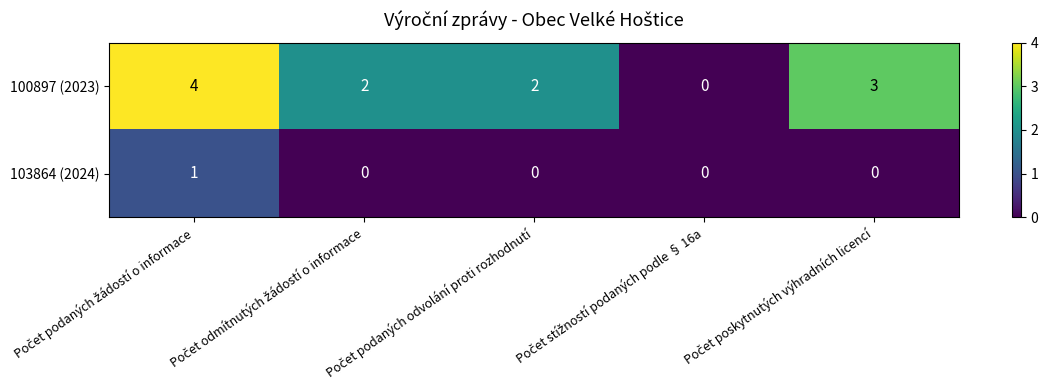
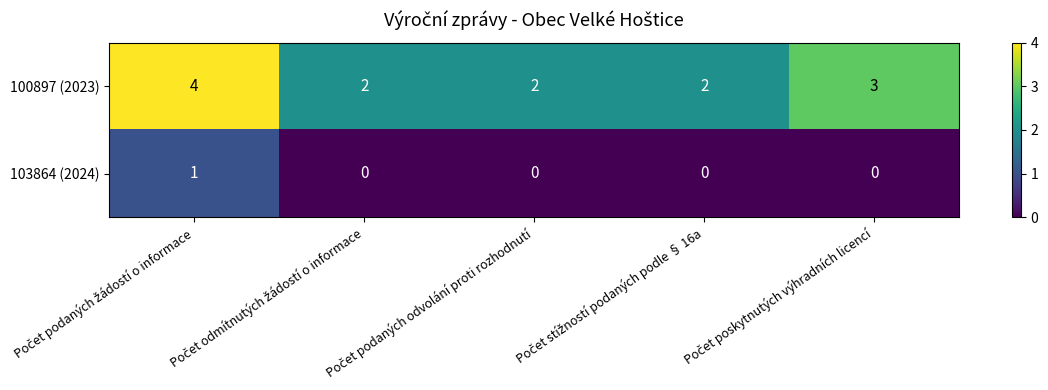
100897 (2023), Počet stížností podaných podle § 16a: 0 -> 2
